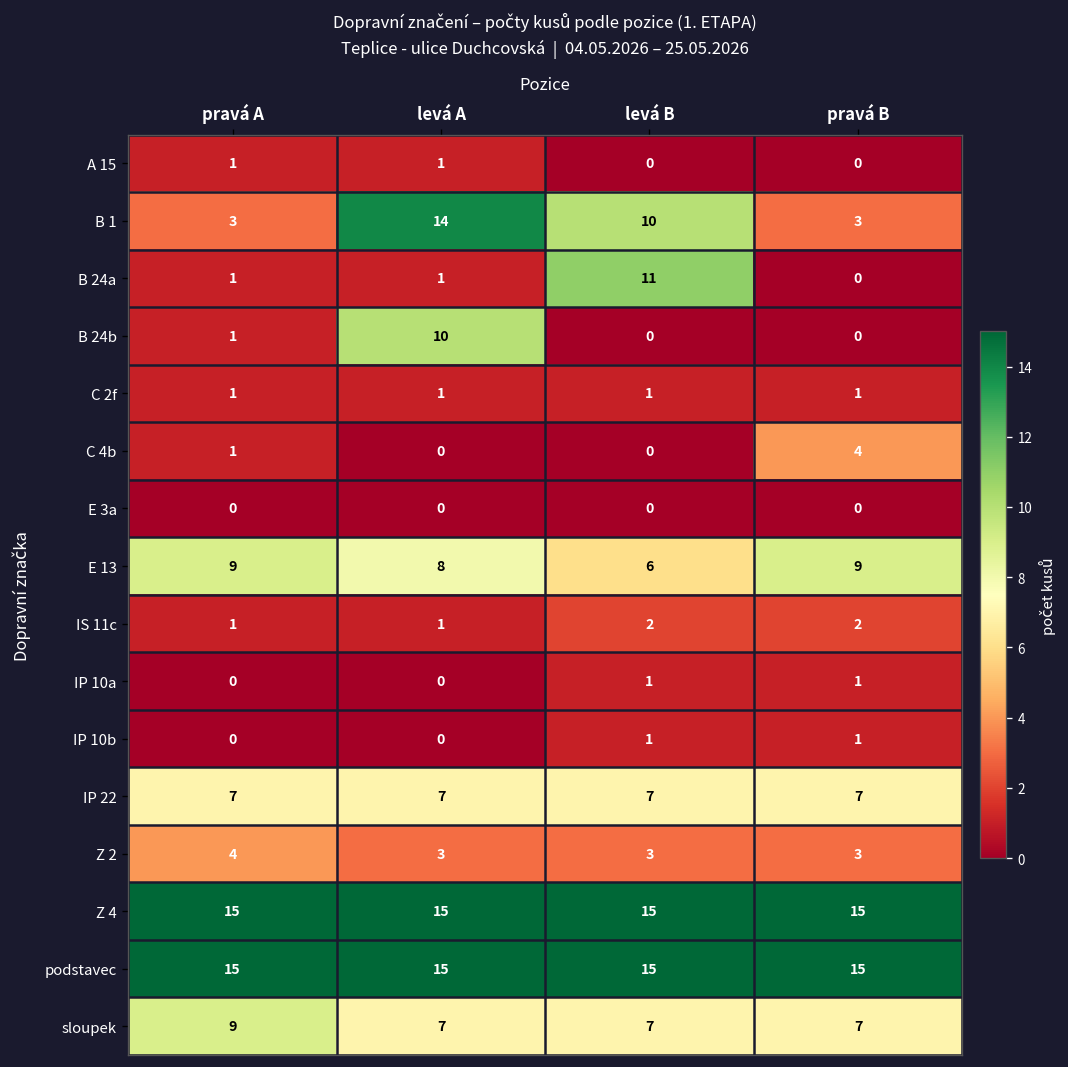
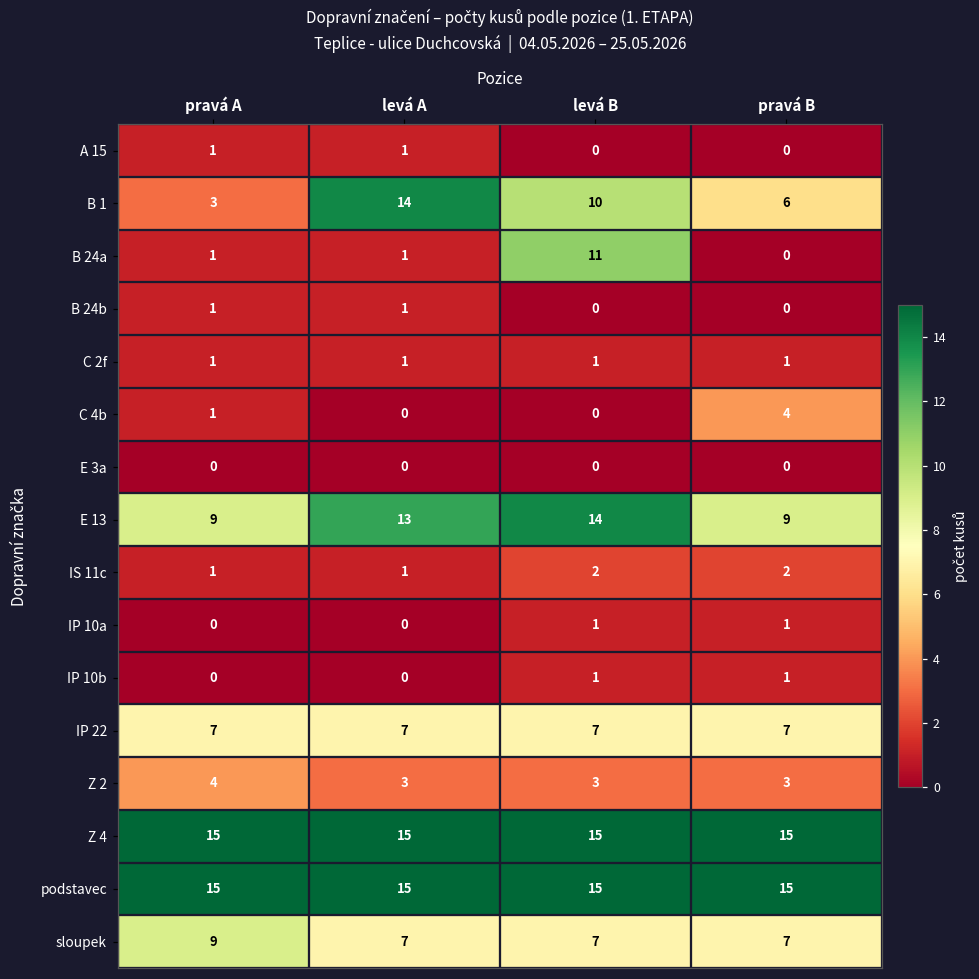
B 1, pravá B: 3 -> 6
B 24b, levá A: 10 -> 1
E 13, levá A: 8 -> 13
E 13, levá B: 6 -> 14
